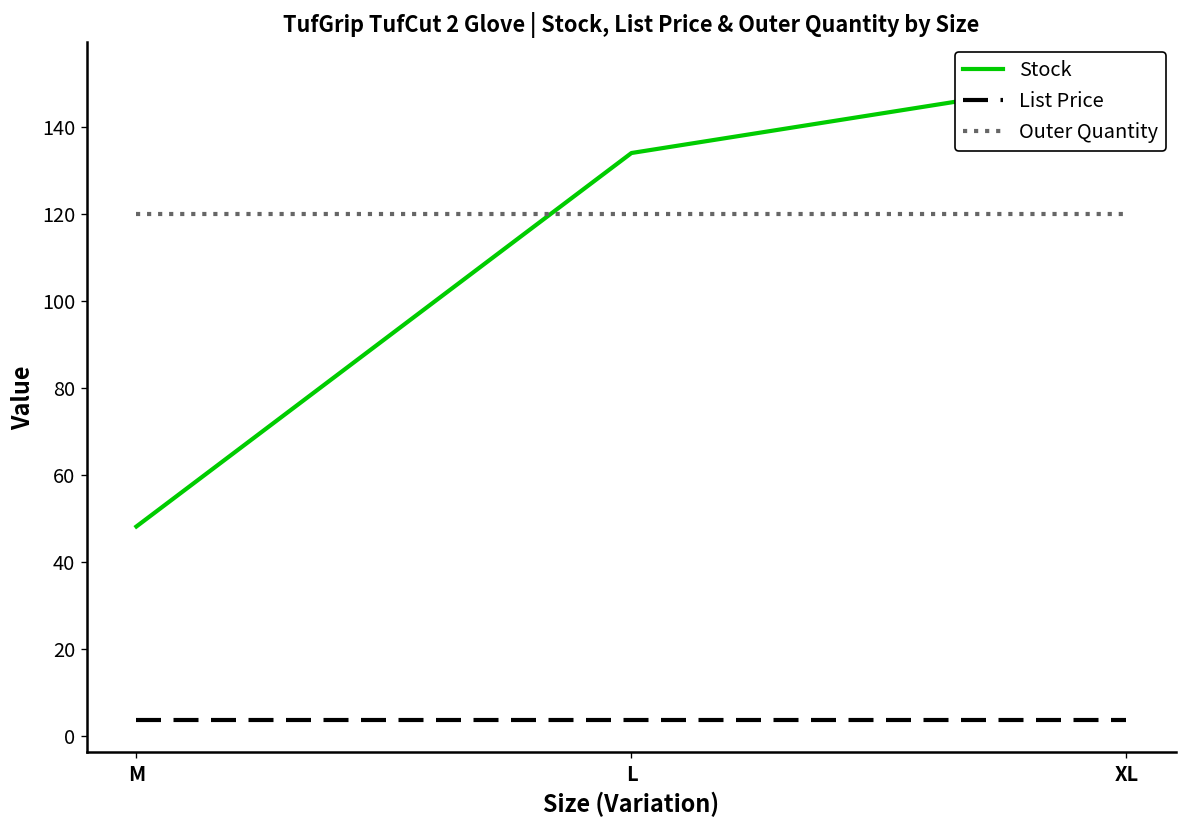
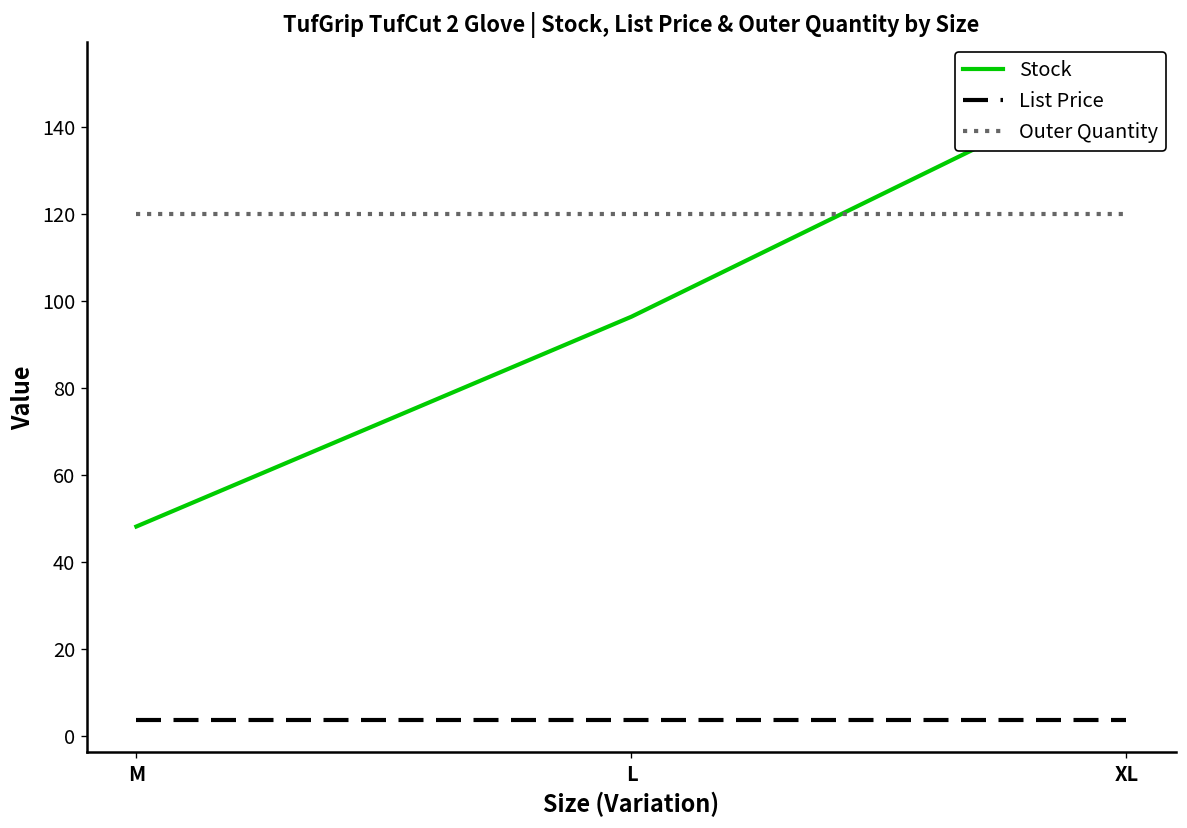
Stock, L: 134 -> 96
